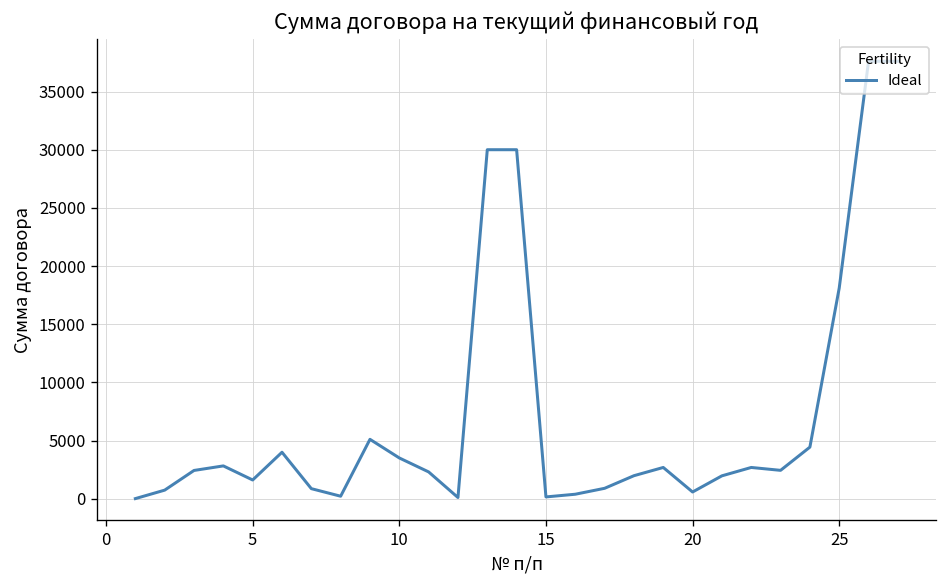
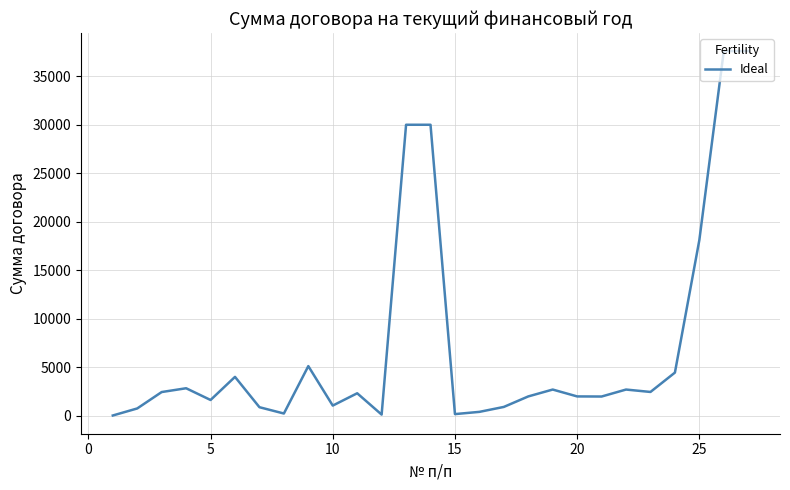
10: 4000 -> 1000
20: 1000 -> 2000
